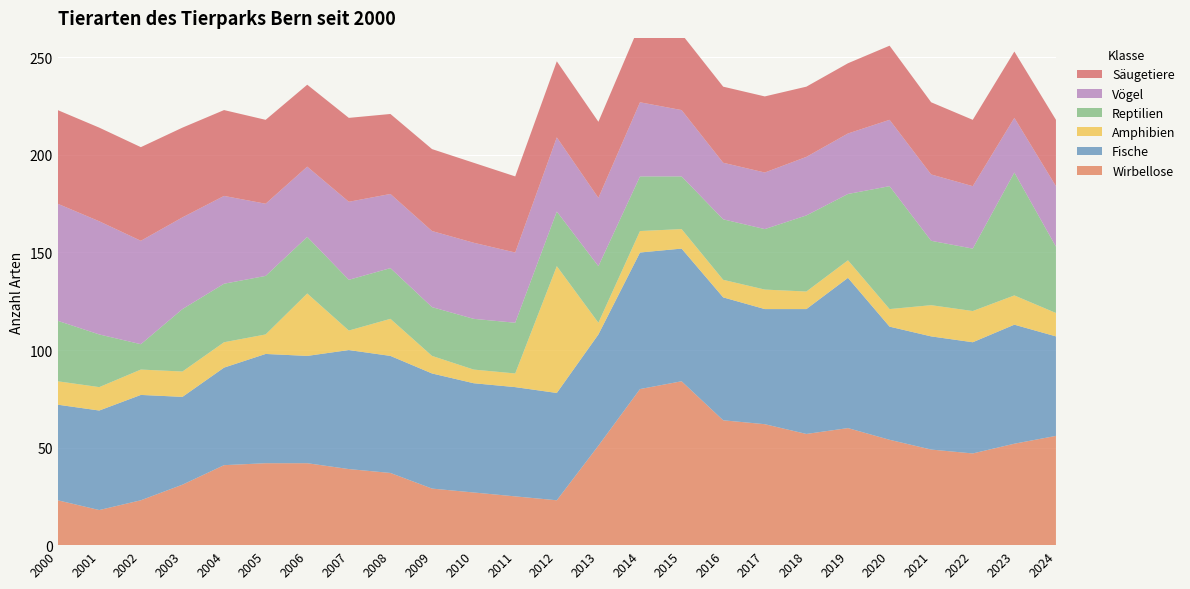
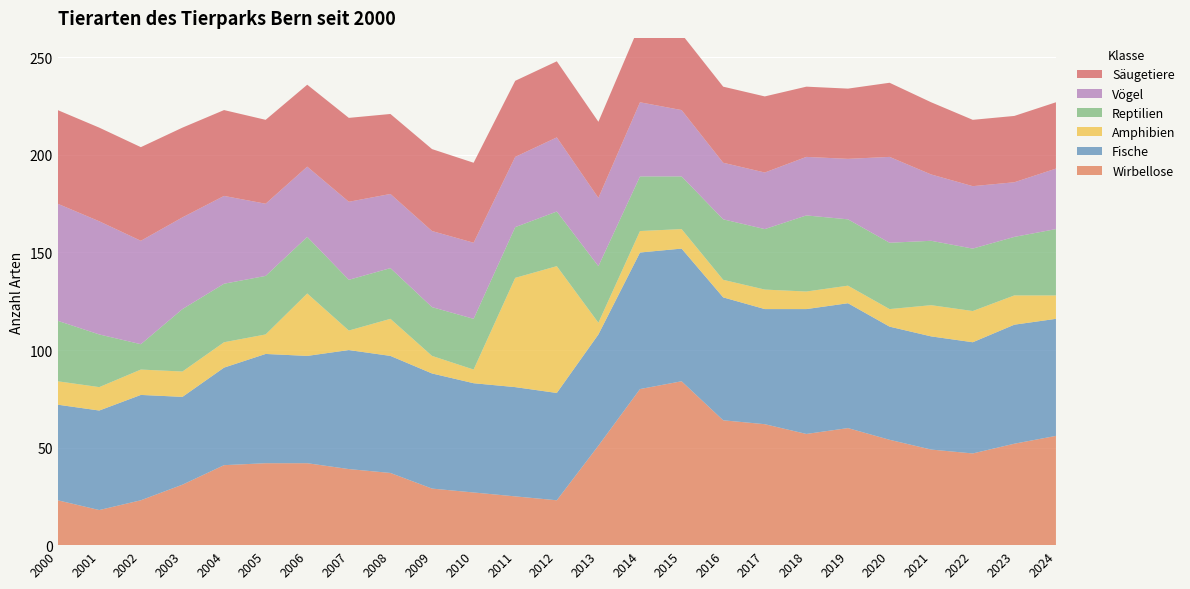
Amphibien, 2011: 7 -> 56
Fische, 2019: 77 -> 64
Reptilien, 2020: 63 -> 34
Vögel, 2020: 34 -> 44
Reptilien, 2023: 63 -> 30
Fische, 2024: 51 -> 60
